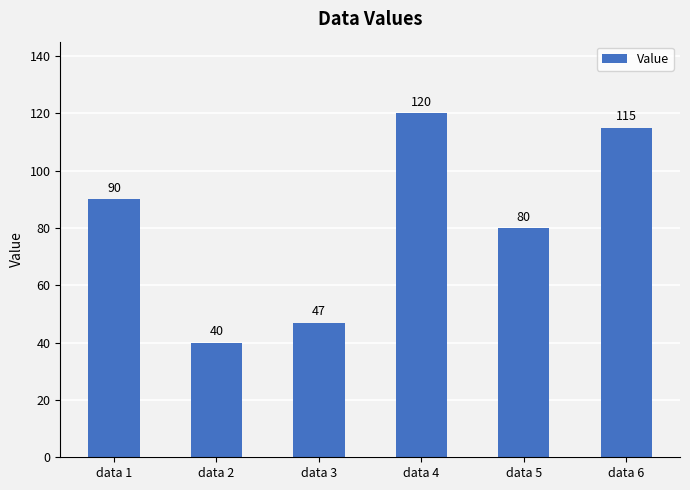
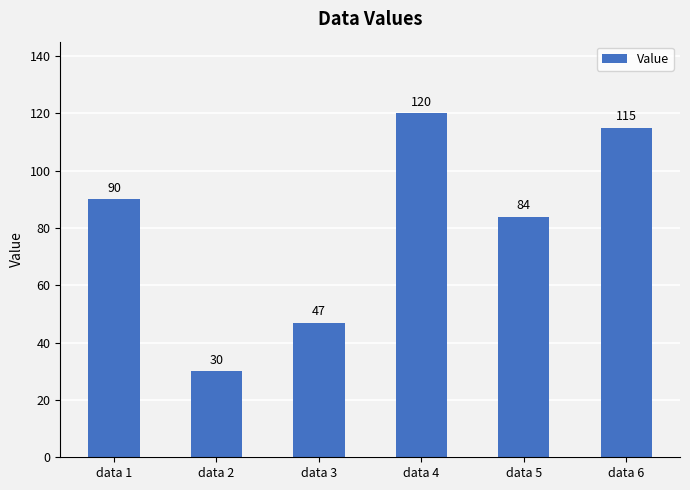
data 2: 40 -> 30
data 5: 80 -> 84
